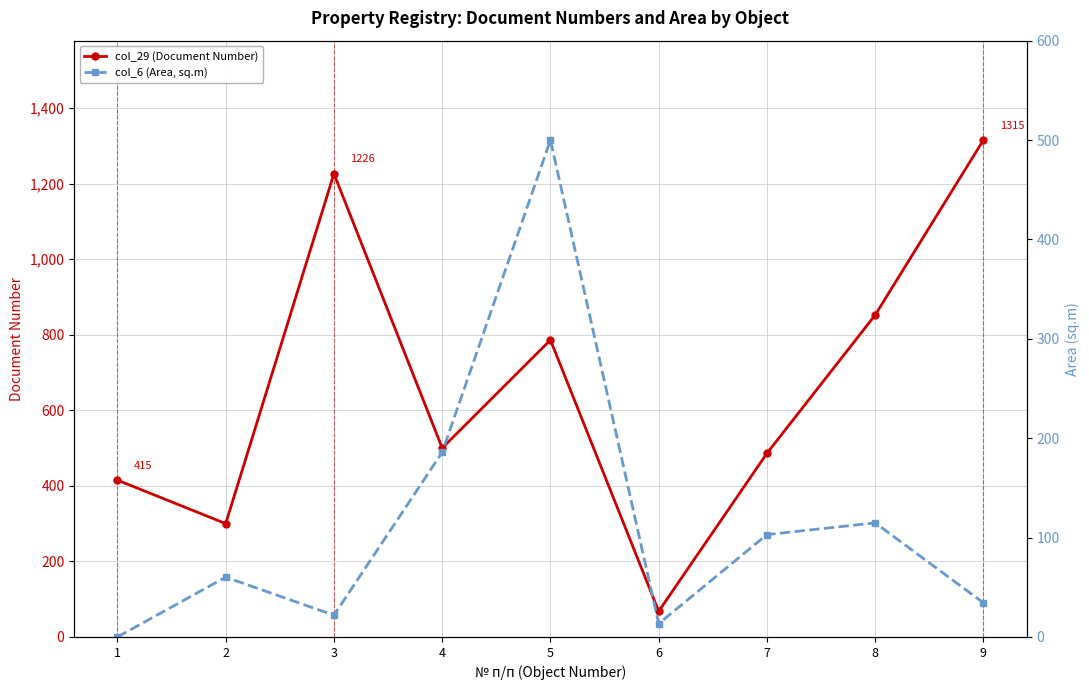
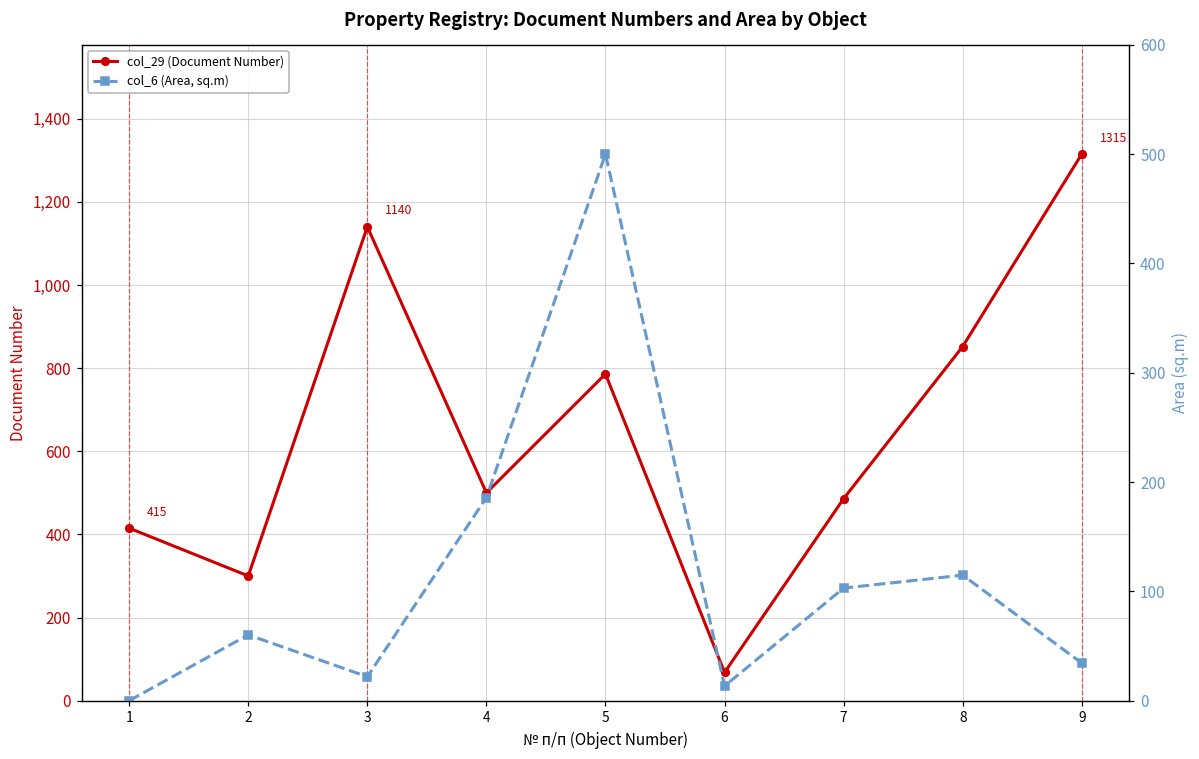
col_29 (Document Number), 3: 1226 -> 1140
